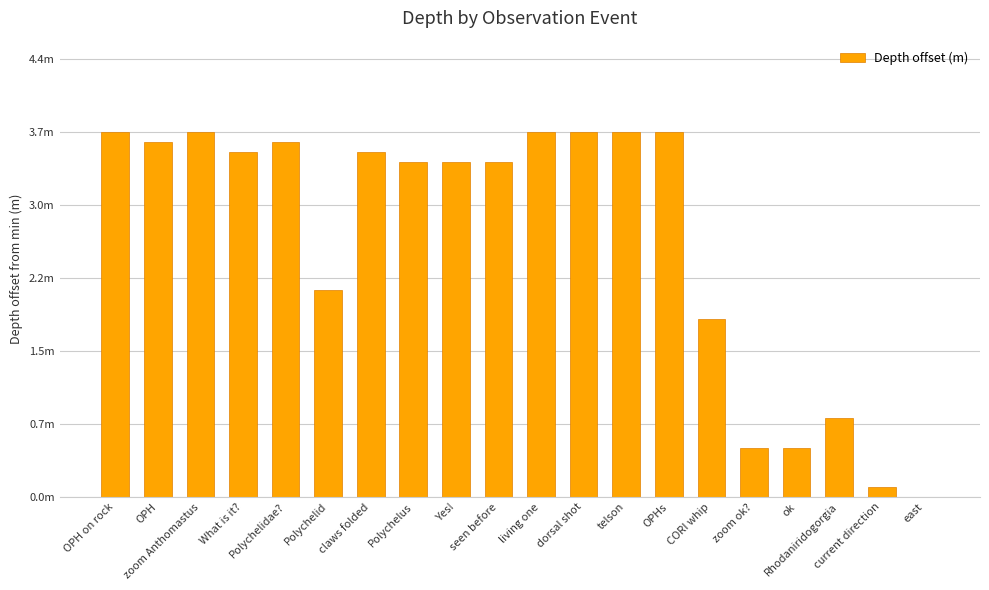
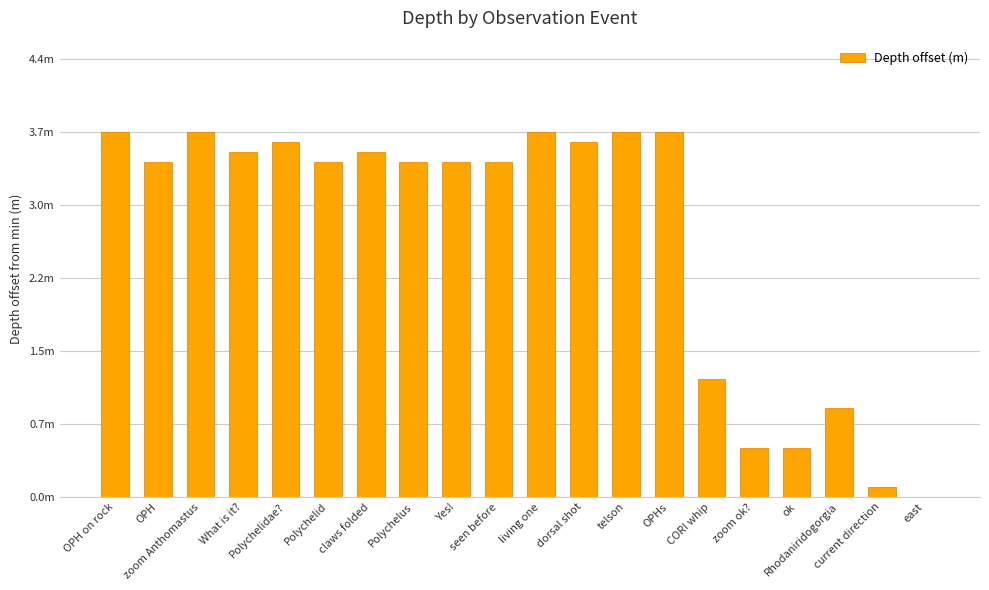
OPH: 3.6m -> 3.4m
Polychelid: 2.1m -> 3.4m
dorsal shot: 3.7m -> 3.6m
CORI whip: 1.8m -> 1.2m
Rhodaniridogorgia: 0.8m -> 0.9m
